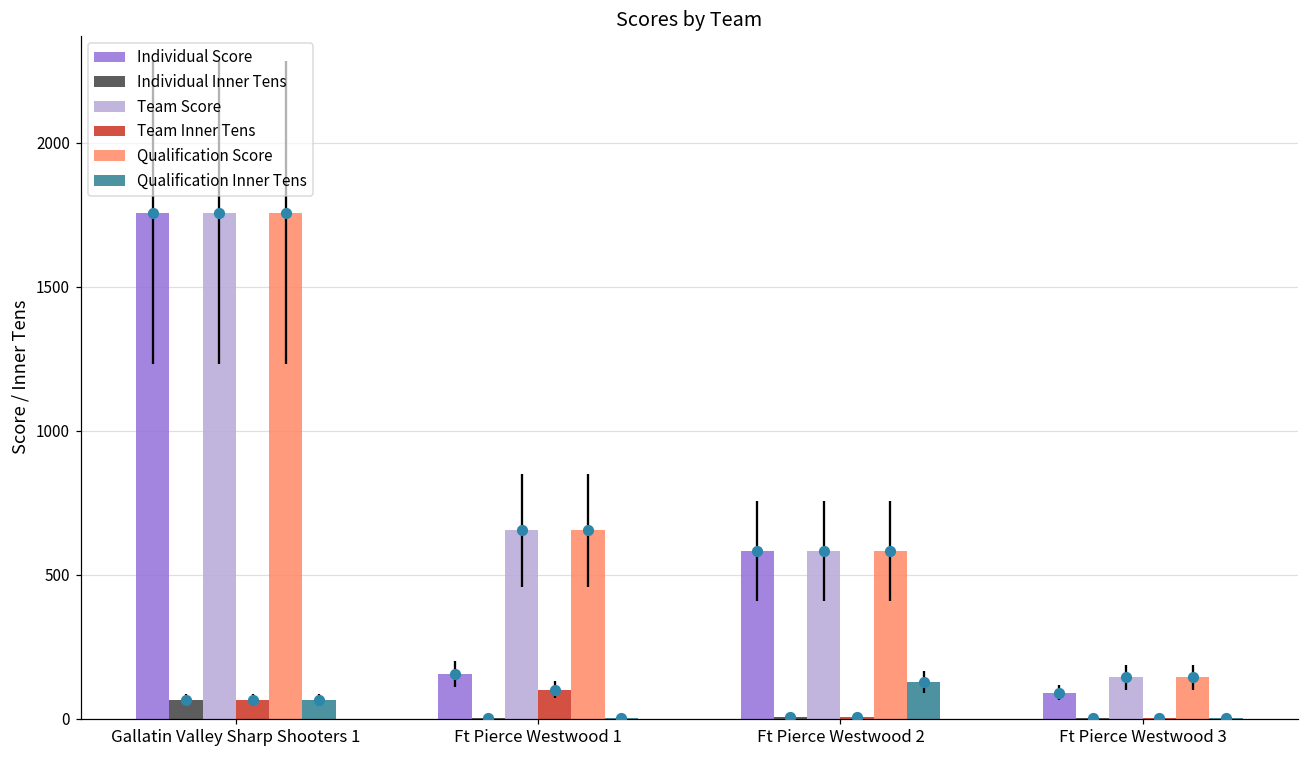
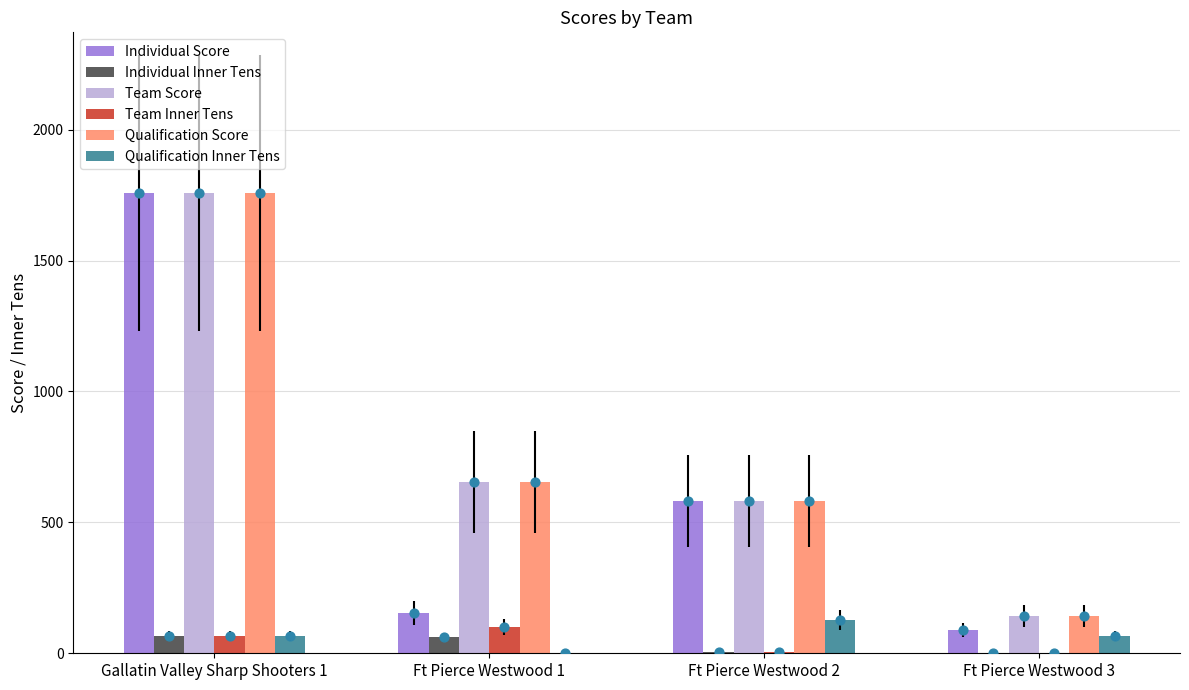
Individual Inner Tens, Ft Pierce Westwood 1: 0 -> 60
Qualification Inner Tens, Ft Pierce Westwood 3: 0 -> 70
